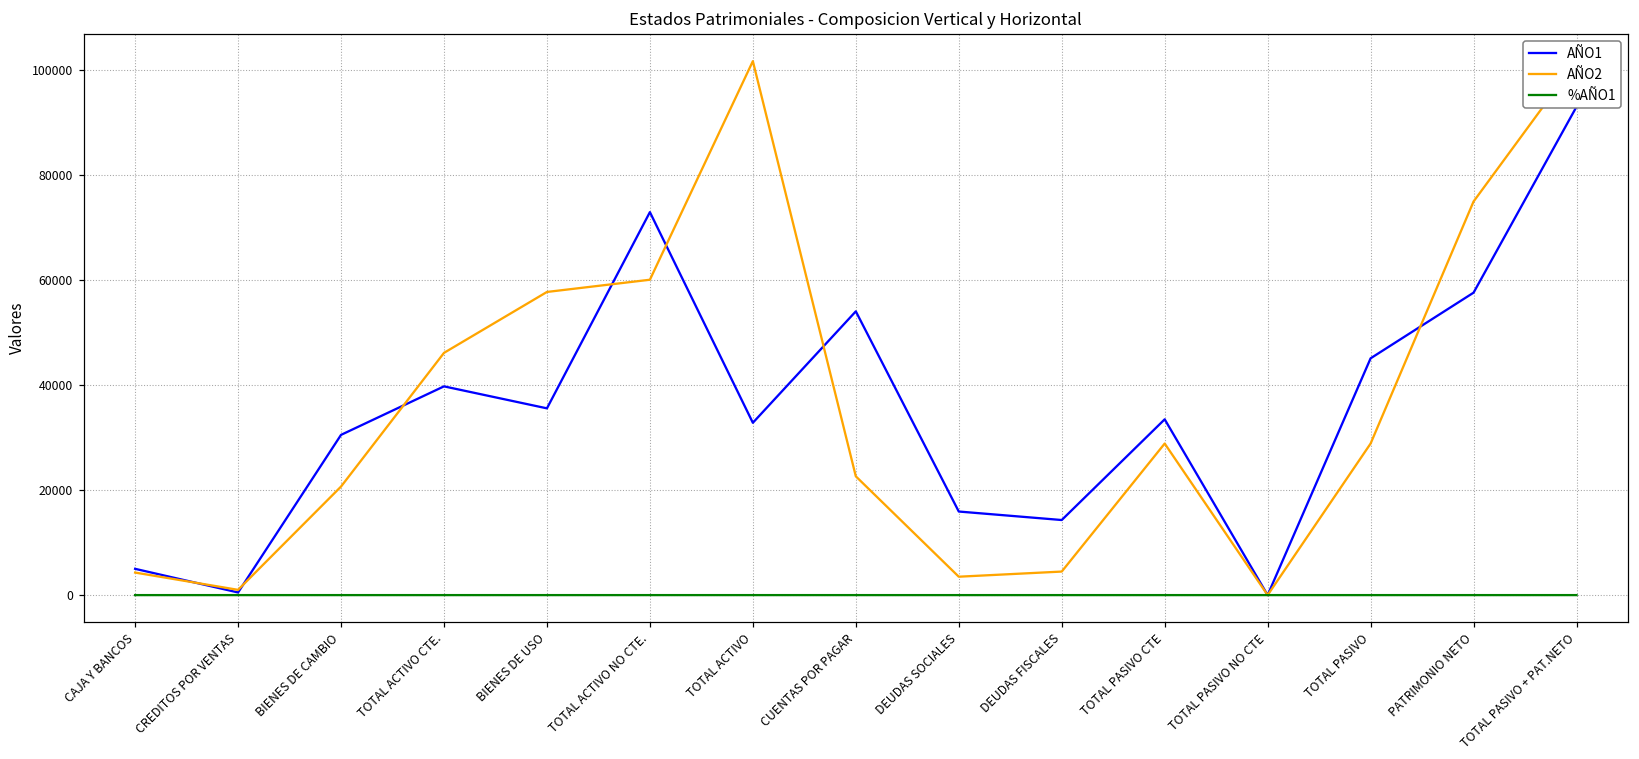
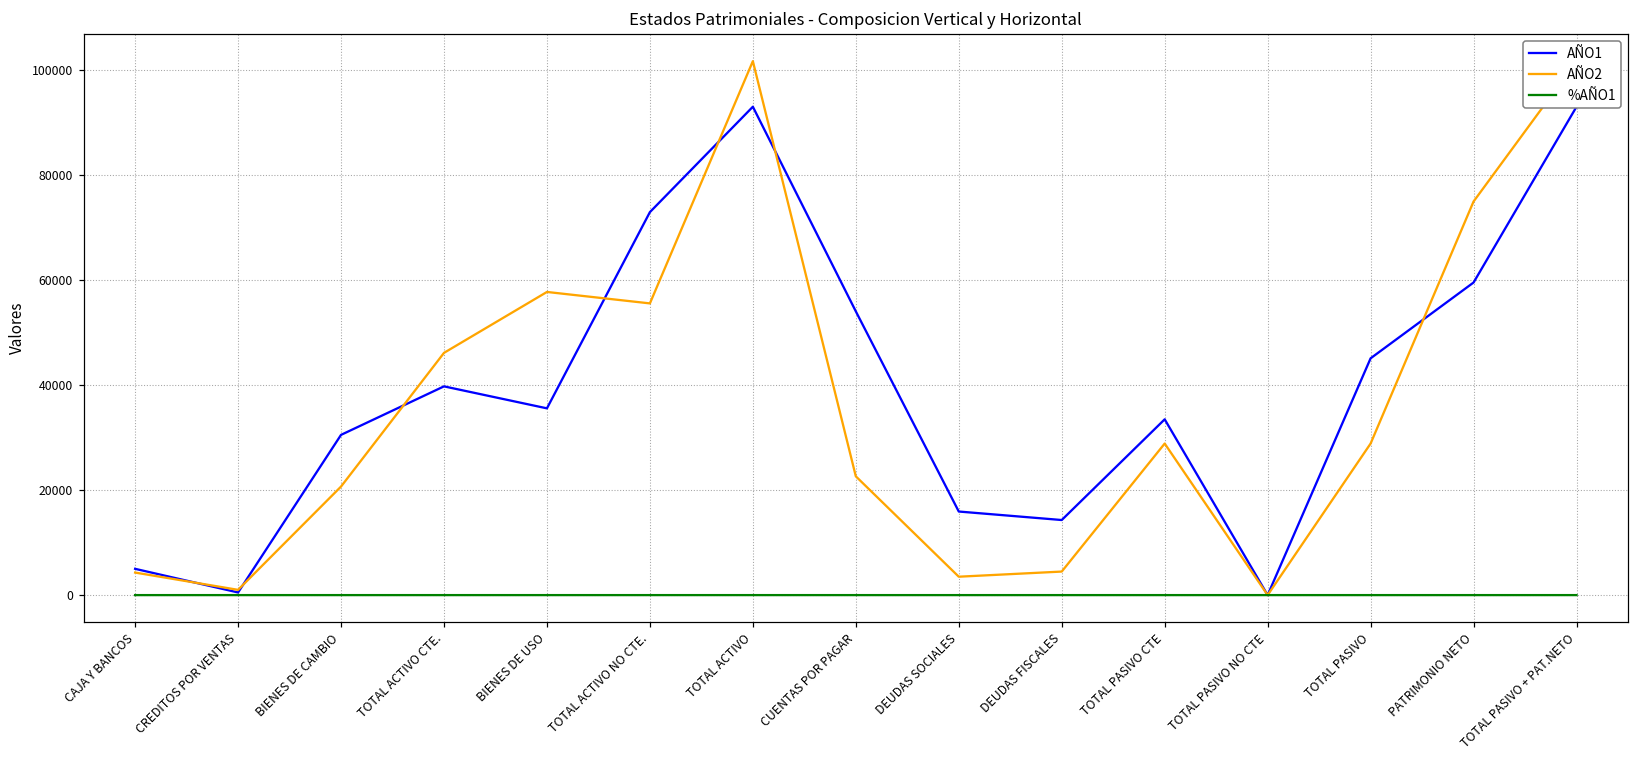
AÑO2, TOTAL ACTIVO NO CTE.: 60000 -> 56000
AÑO1, TOTAL ACTIVO: 33000 -> 93000
AÑO1, PATRIMONIO NETO: 58000 -> 59000
